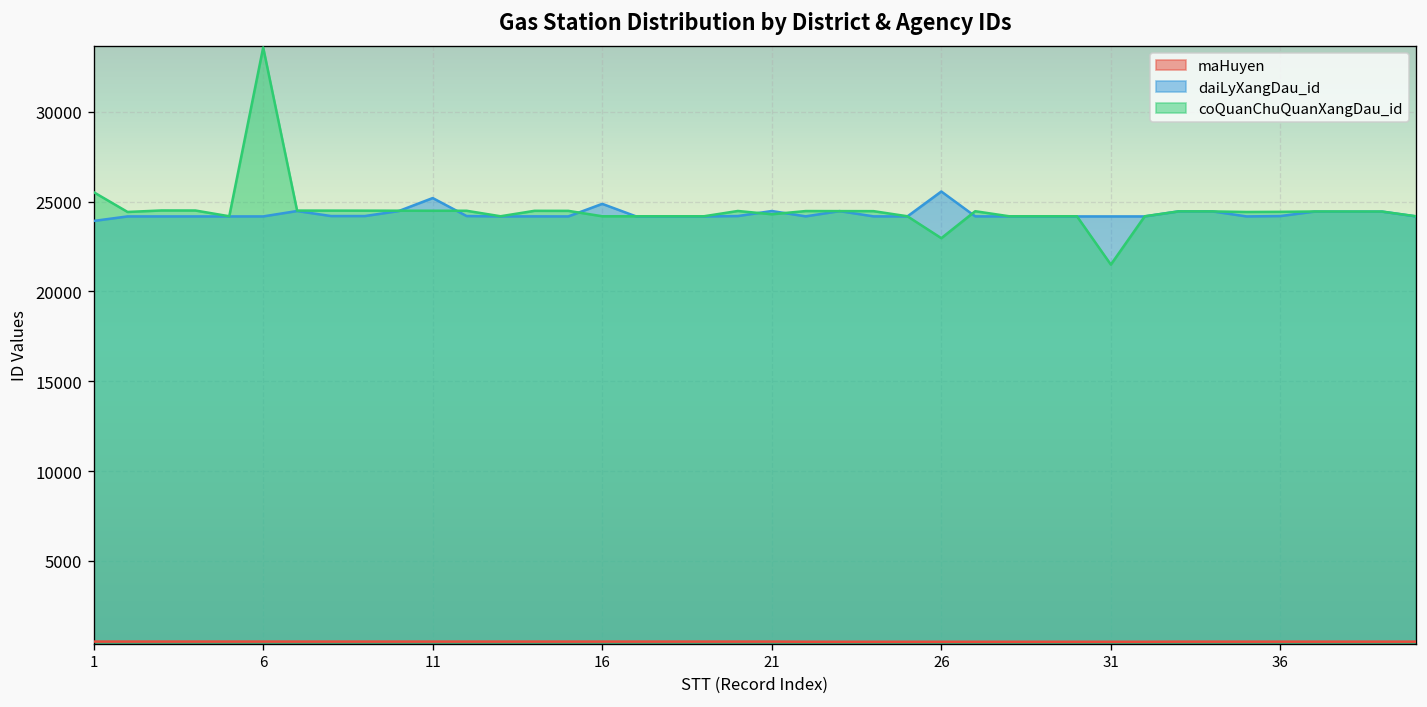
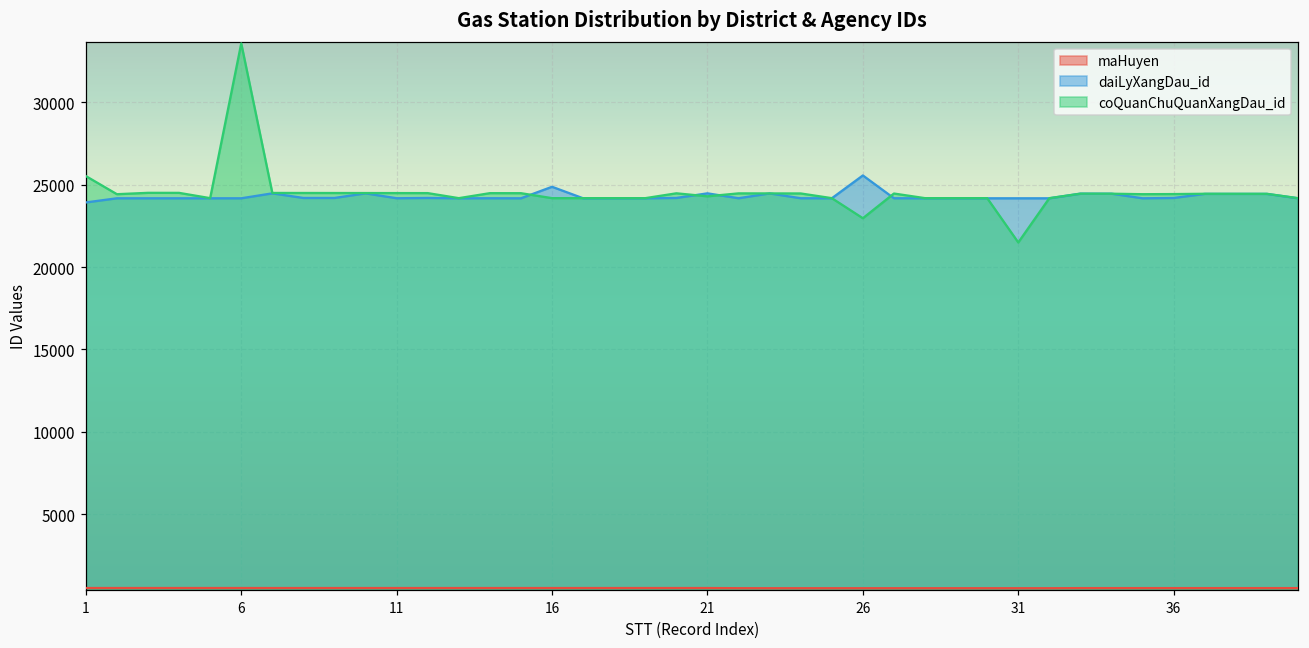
daiLyXangDau_id, 11: 25200 -> 24200
